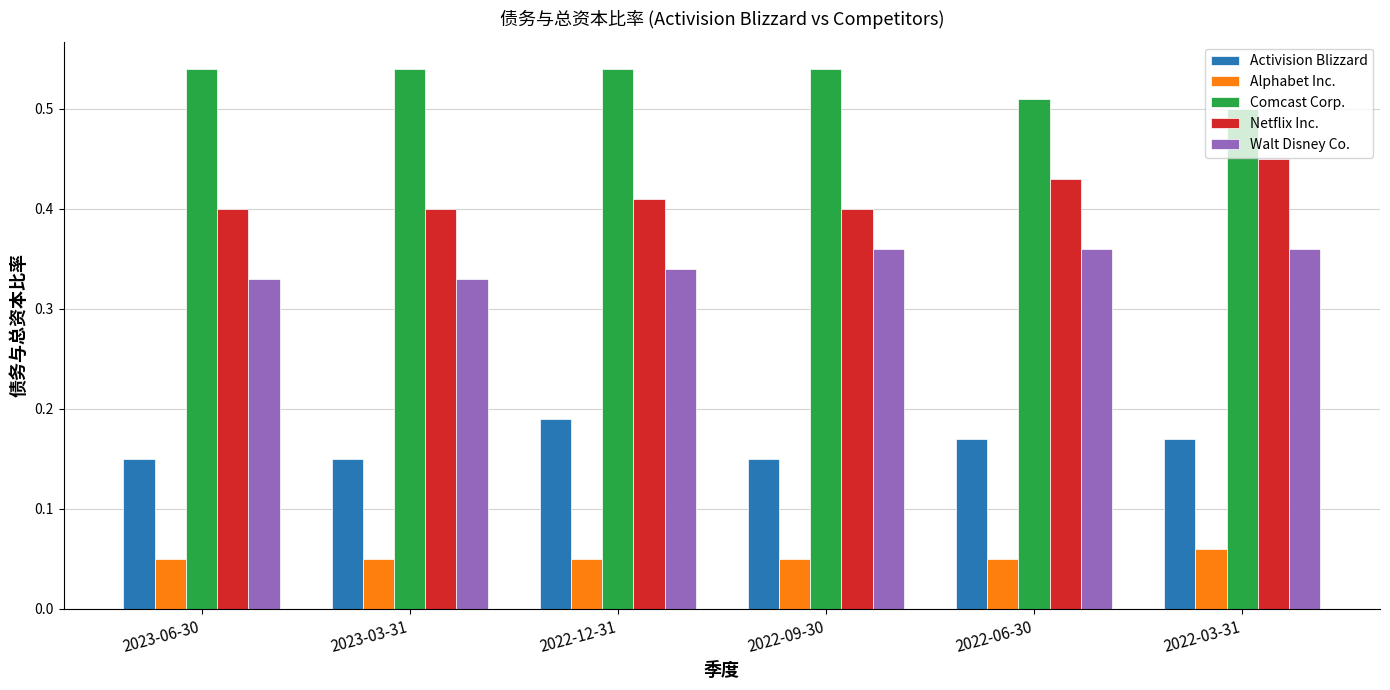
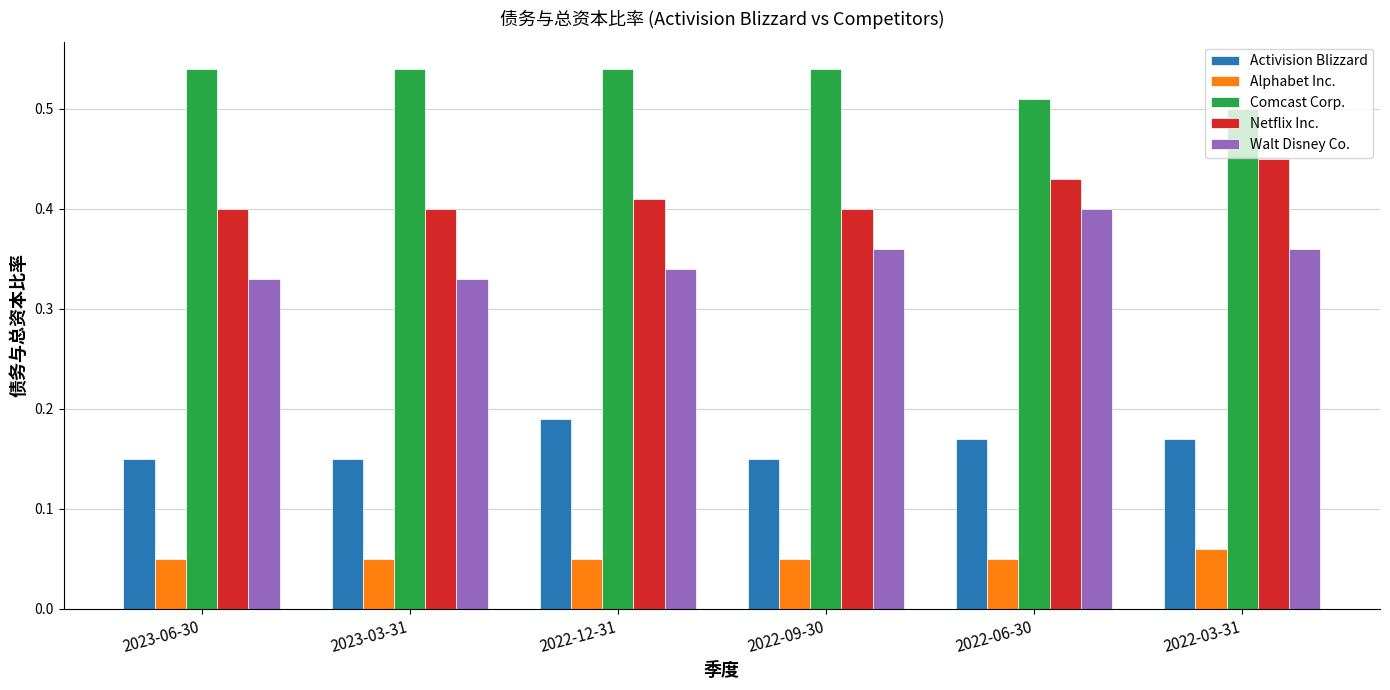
Walt Disney Co., 2022-06-30: 0.36 -> 0.40
